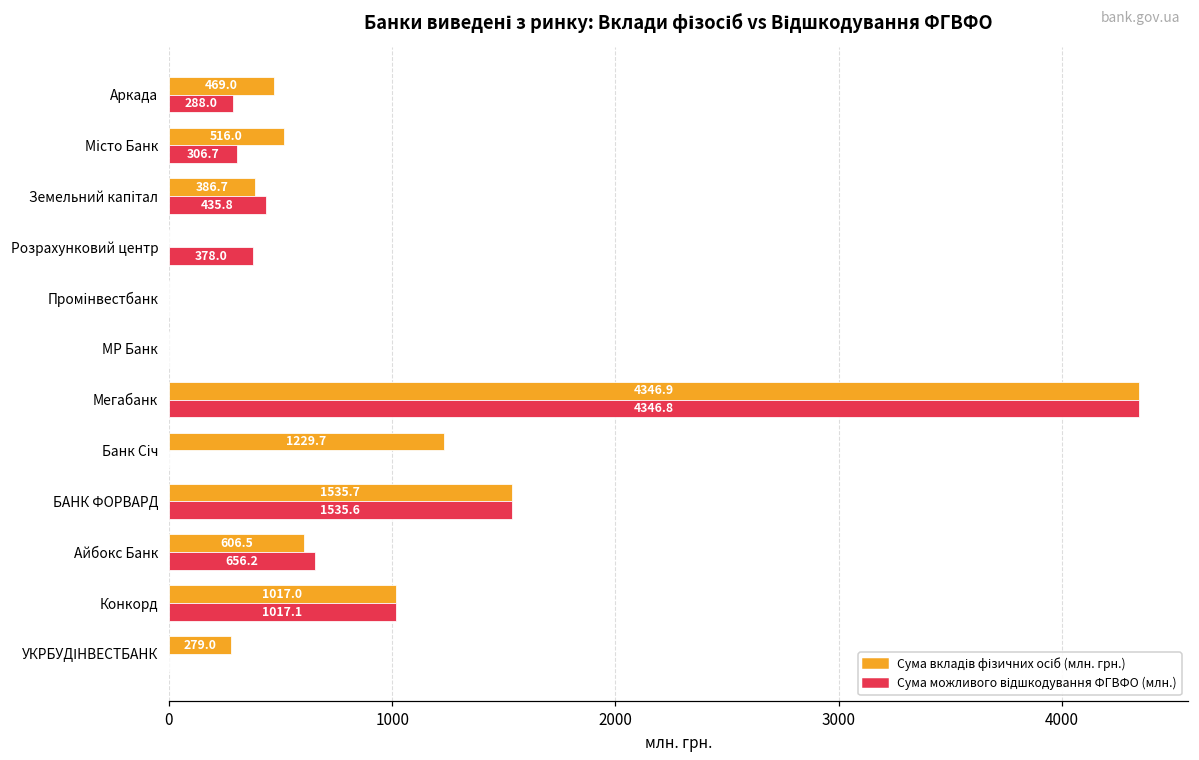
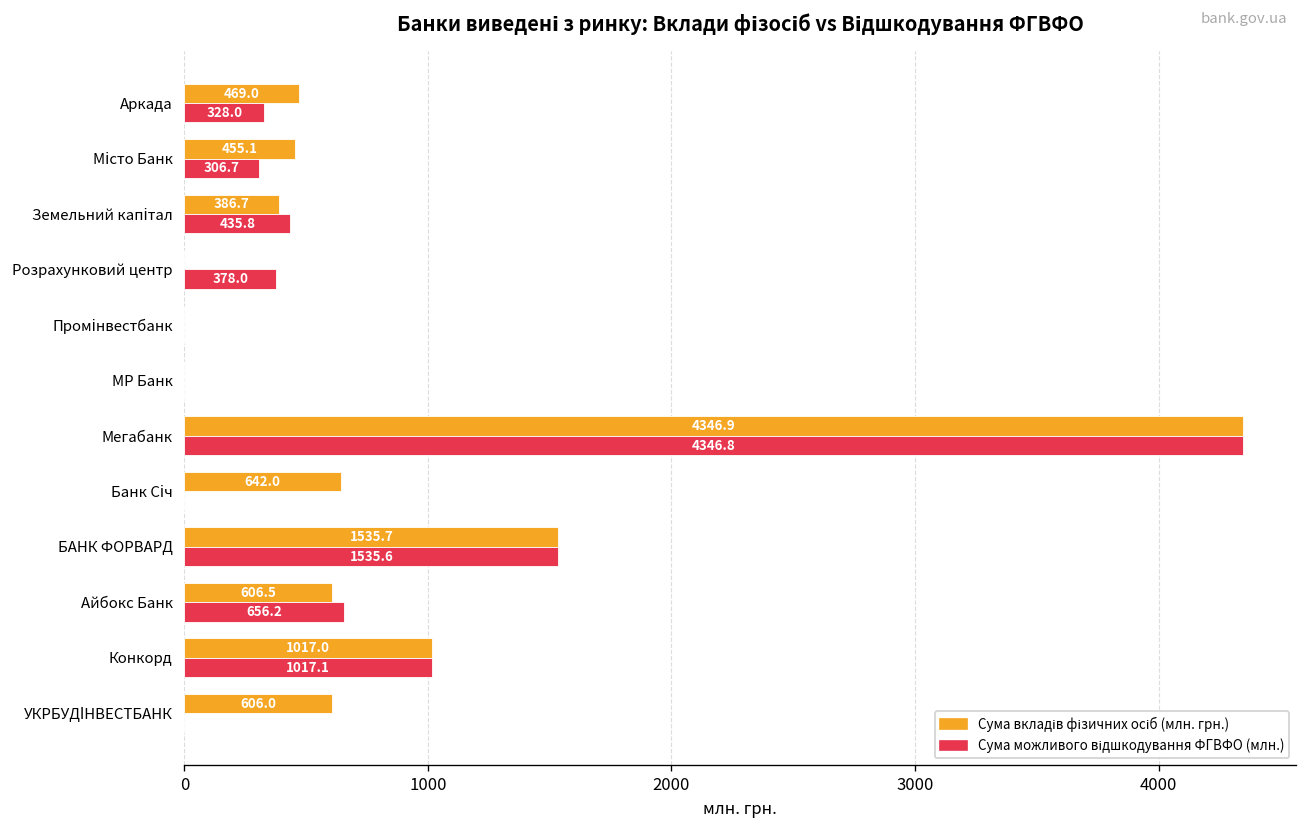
Cума можливого відшкодування ФГВФО (млн.), Аркада: 288.0 -> 328.0
Сума вкладів фізичних осіб (млн. грн.), Місто Банк: 516.0 -> 455.1
Сума вкладів фізичних осіб (млн. грн.), Банк Січ: 1229.7 -> 642.0
Сума вкладів фізичних осіб (млн. грн.), УКРБУДІНВЕСТБАНК: 279.0 -> 606.0
